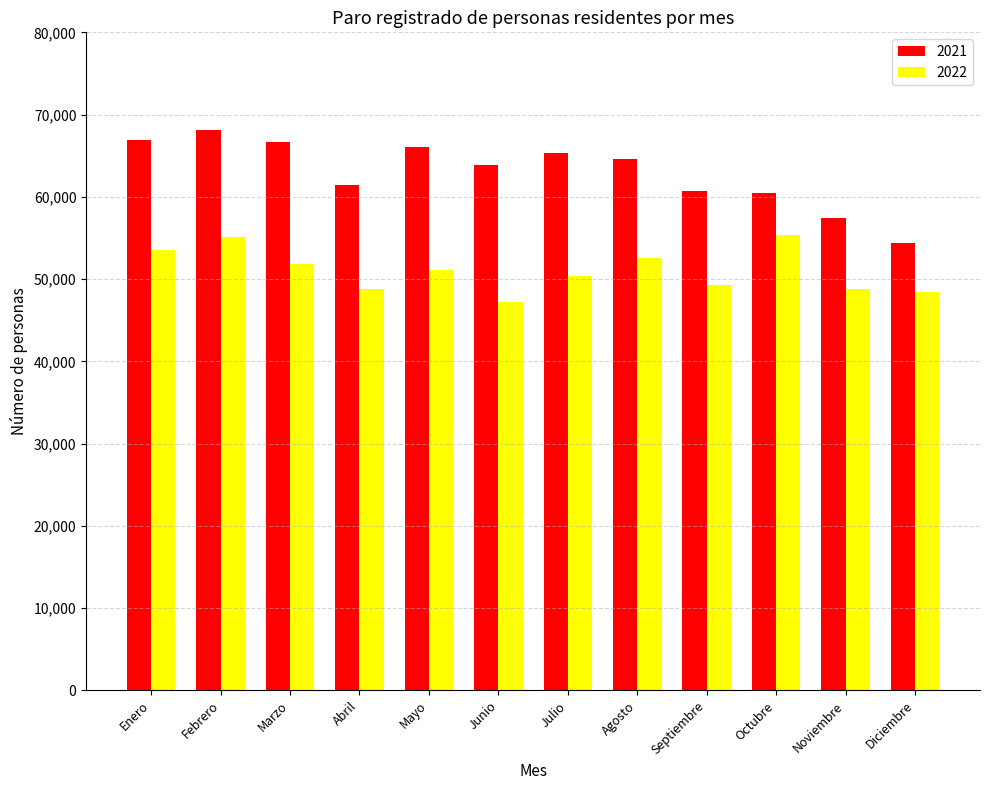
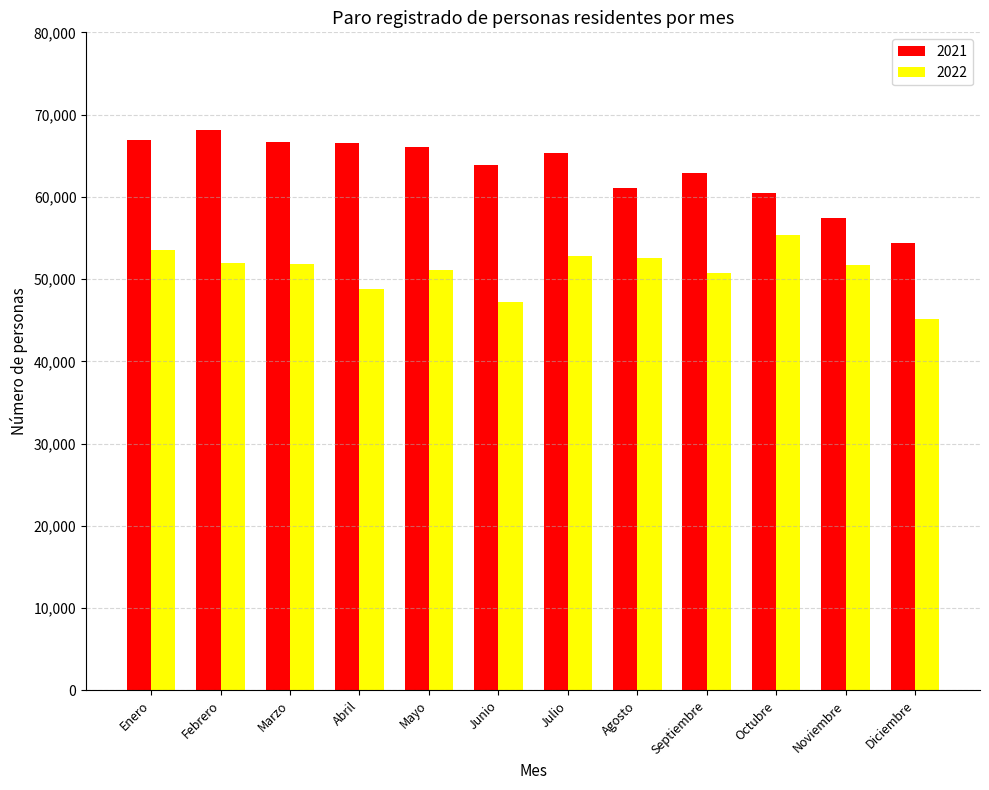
2022, Febrero: 55,000 -> 52,000
2021, Abril: 61,000 -> 67,000
2022, Julio: 50,000 -> 53,000
2021, Agosto: 65,000 -> 61,000
2021, Septiembre: 61,000 -> 63,000
2022, Septiembre: 49,000 -> 51,000
2022, Noviembre: 49,000 -> 52,000
2022, Diciembre: 48,000 -> 45,000
